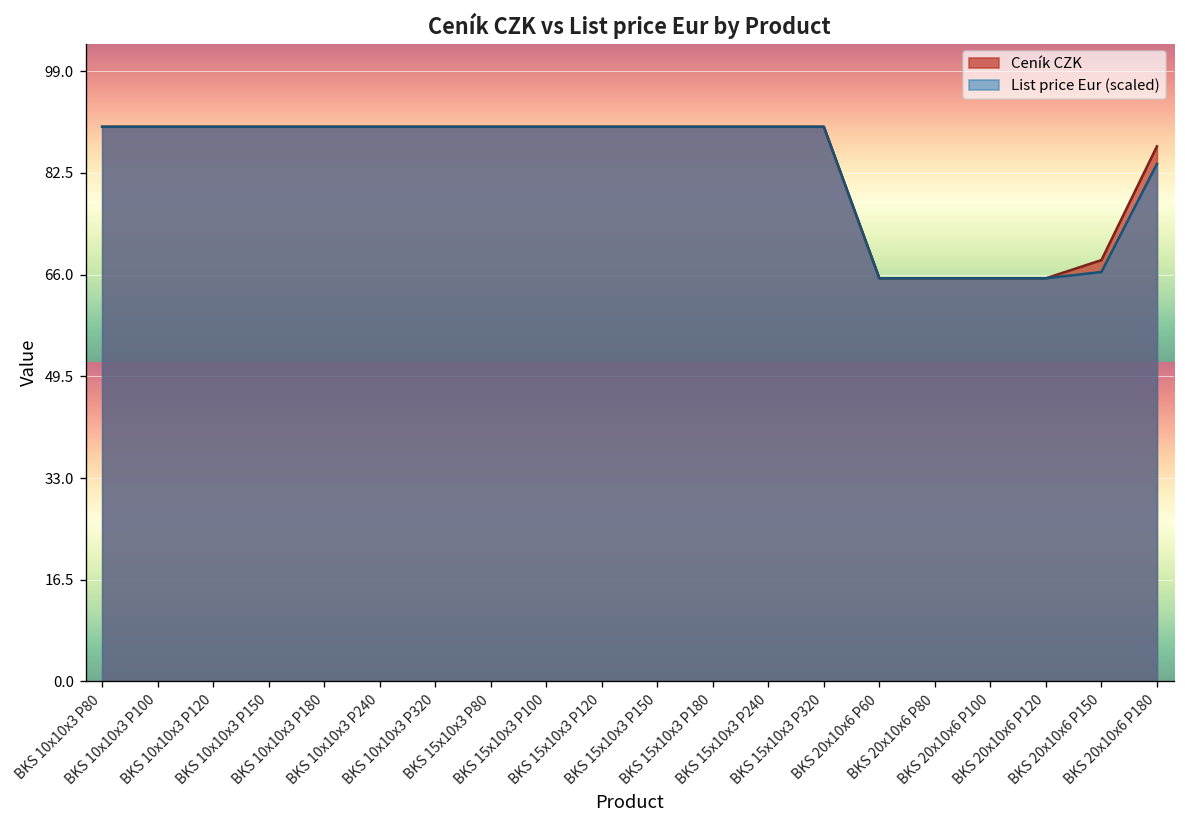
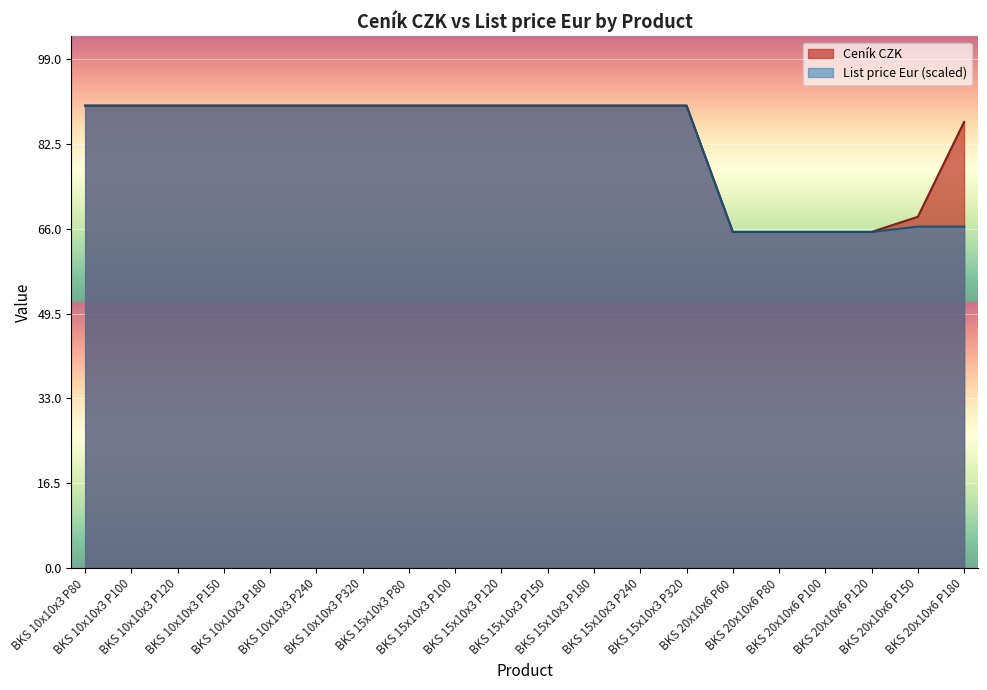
List price Eur (scaled), BKS 20x10x6 P180: 84 -> 66
